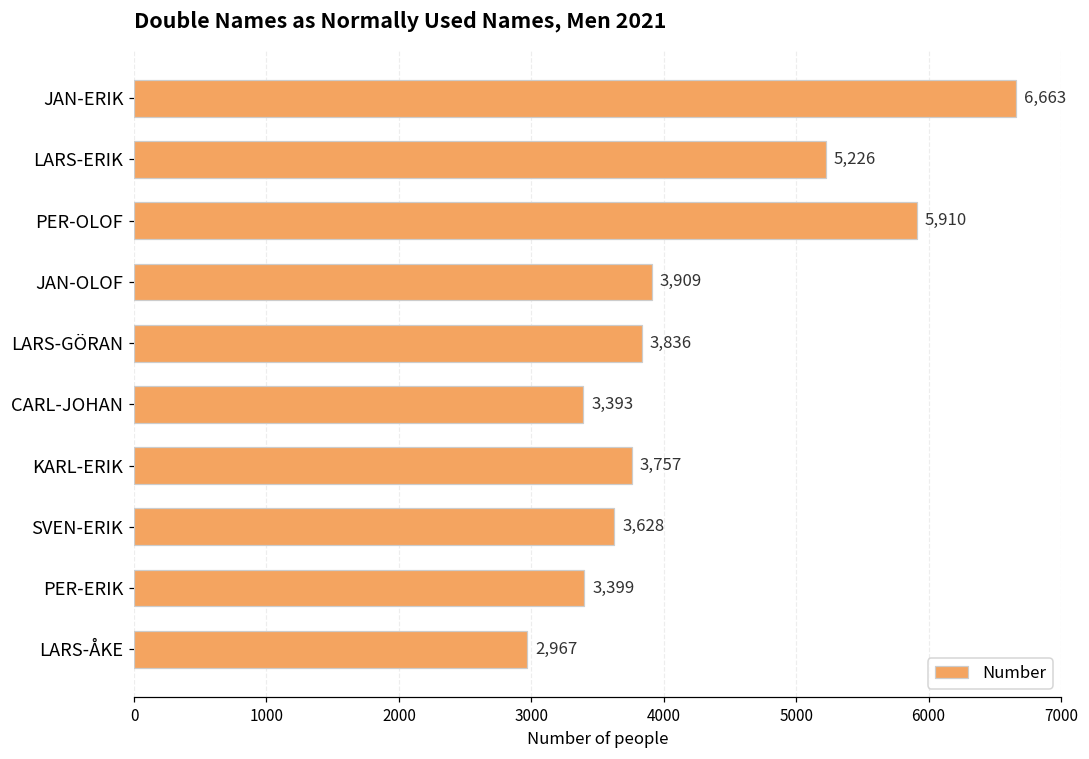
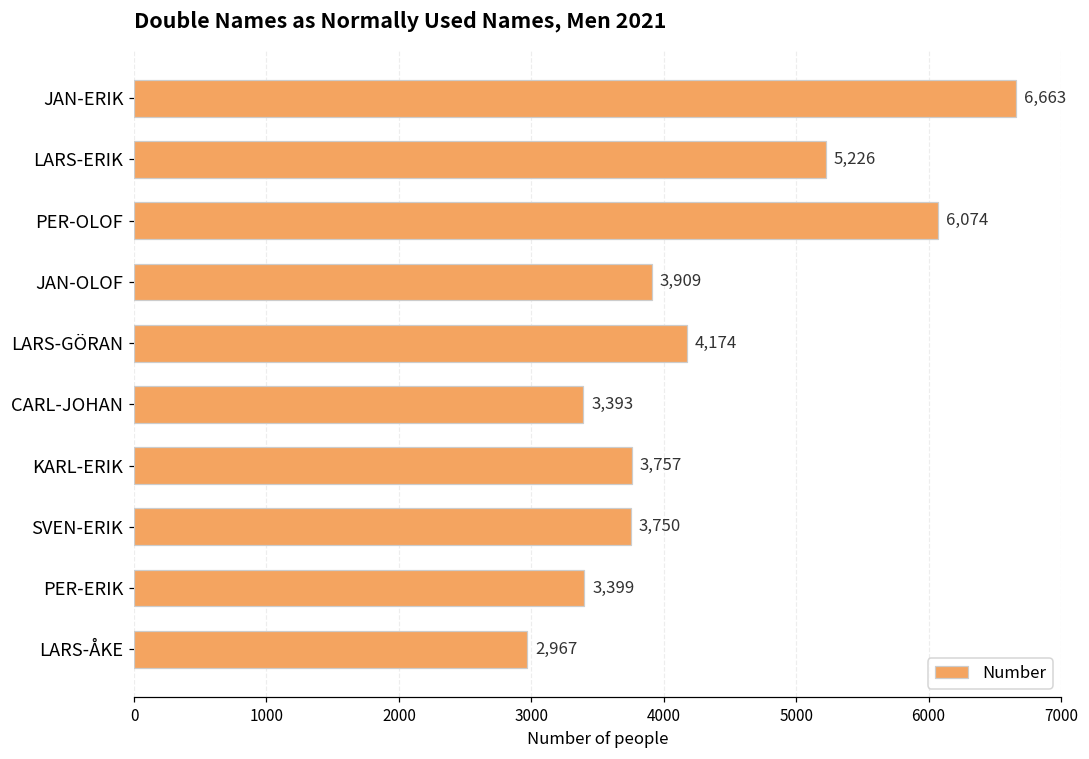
PER-OLOF: 5,910 -> 6,074
LARS-GÖRAN: 3,836 -> 4,174
SVEN-ERIK: 3,628 -> 3,750
